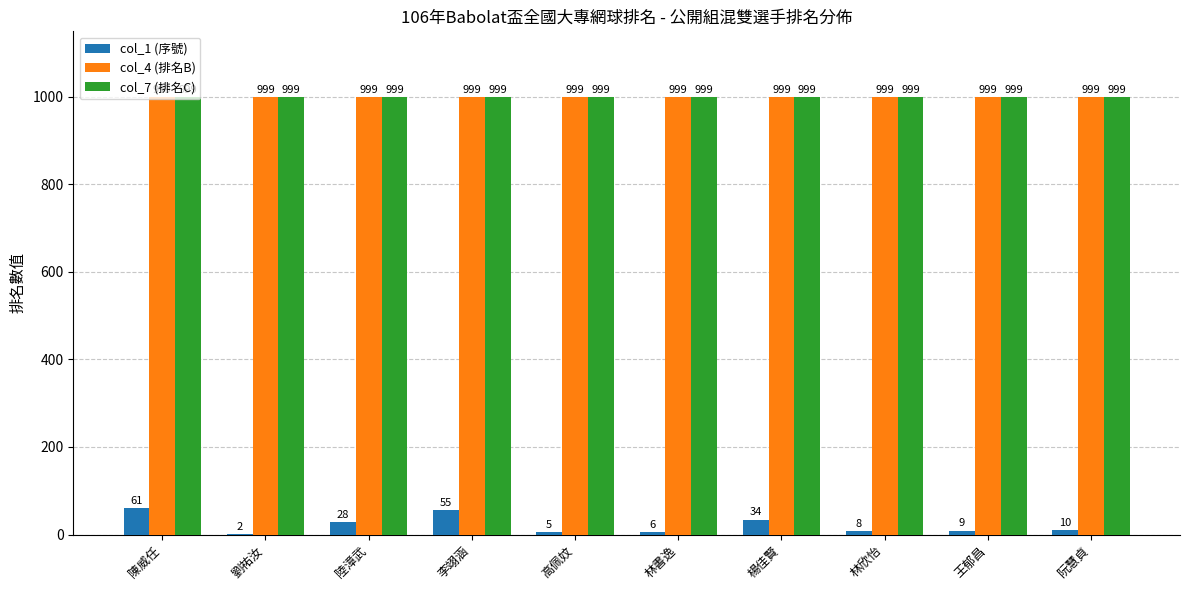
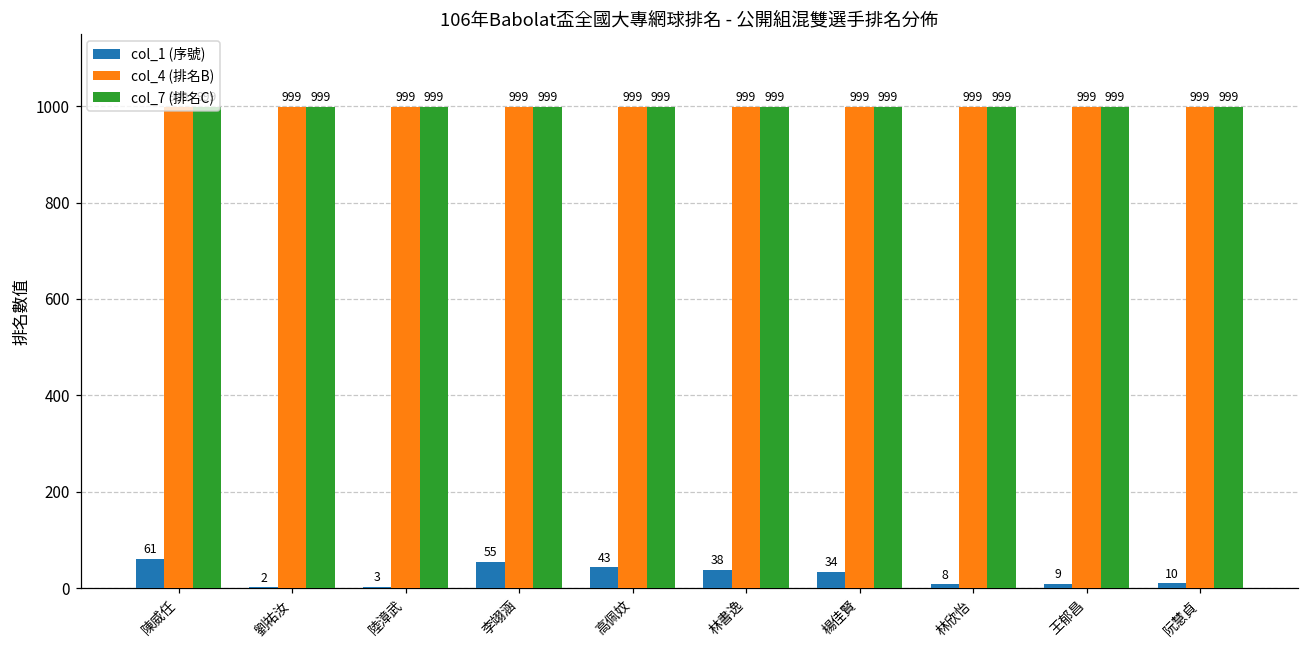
col_1 (序號), 陸漳武: 28 -> 3
col_1 (序號), 高佩妏: 5 -> 43
col_1 (序號), 林書逸: 6 -> 38
